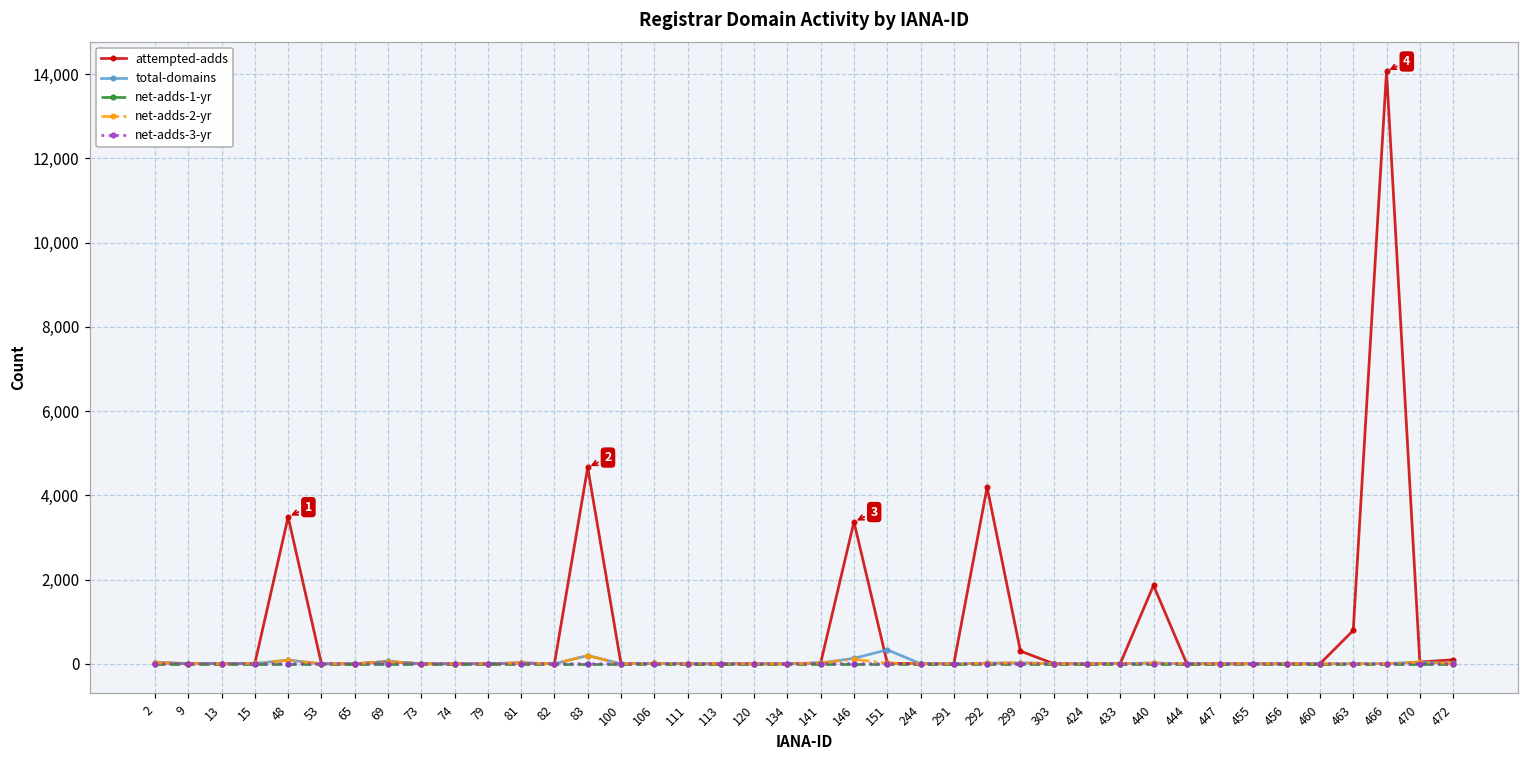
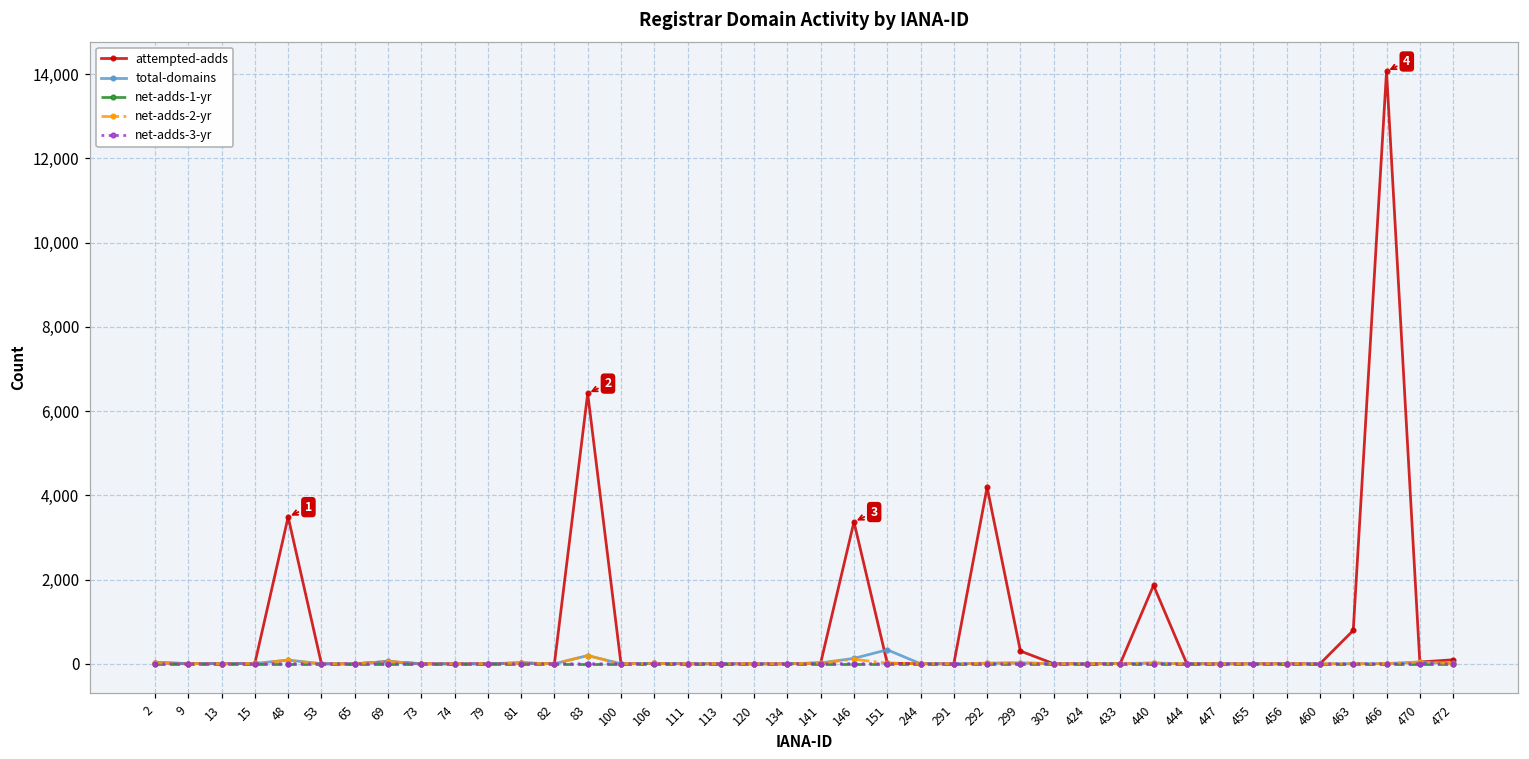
attempted-adds, 83: 4,700 -> 6,400
